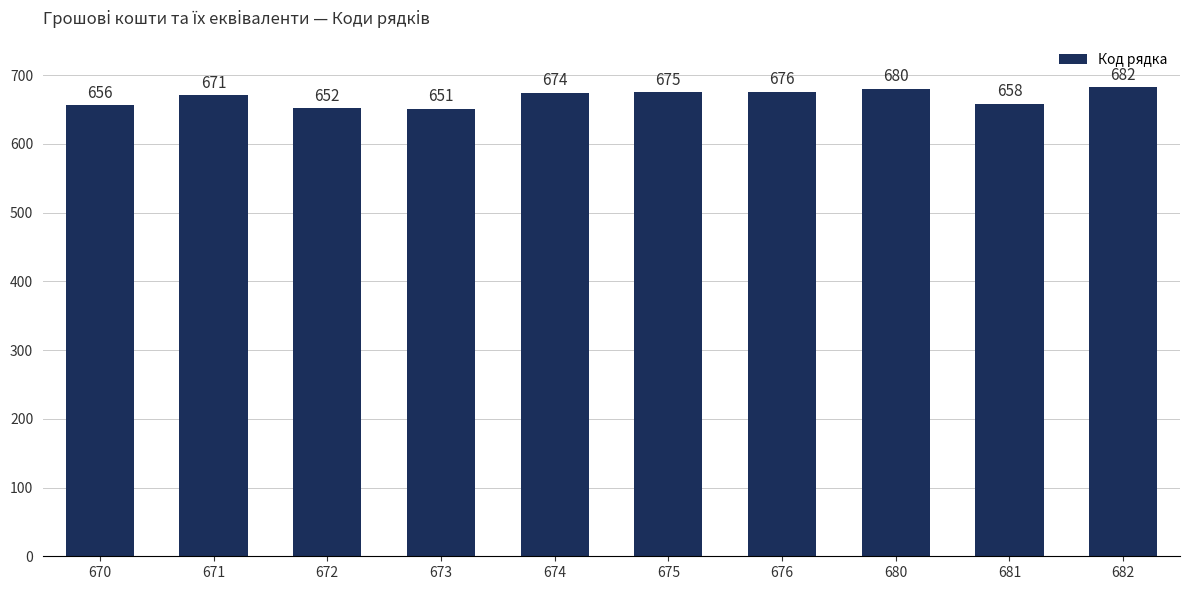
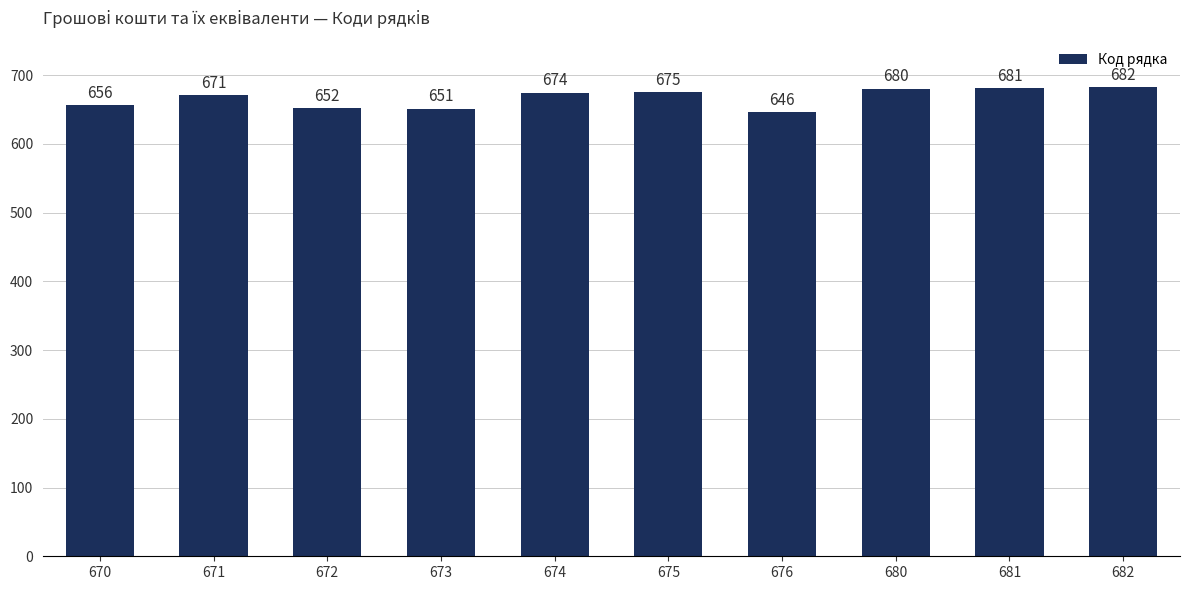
676: 676 -> 646
681: 658 -> 681
